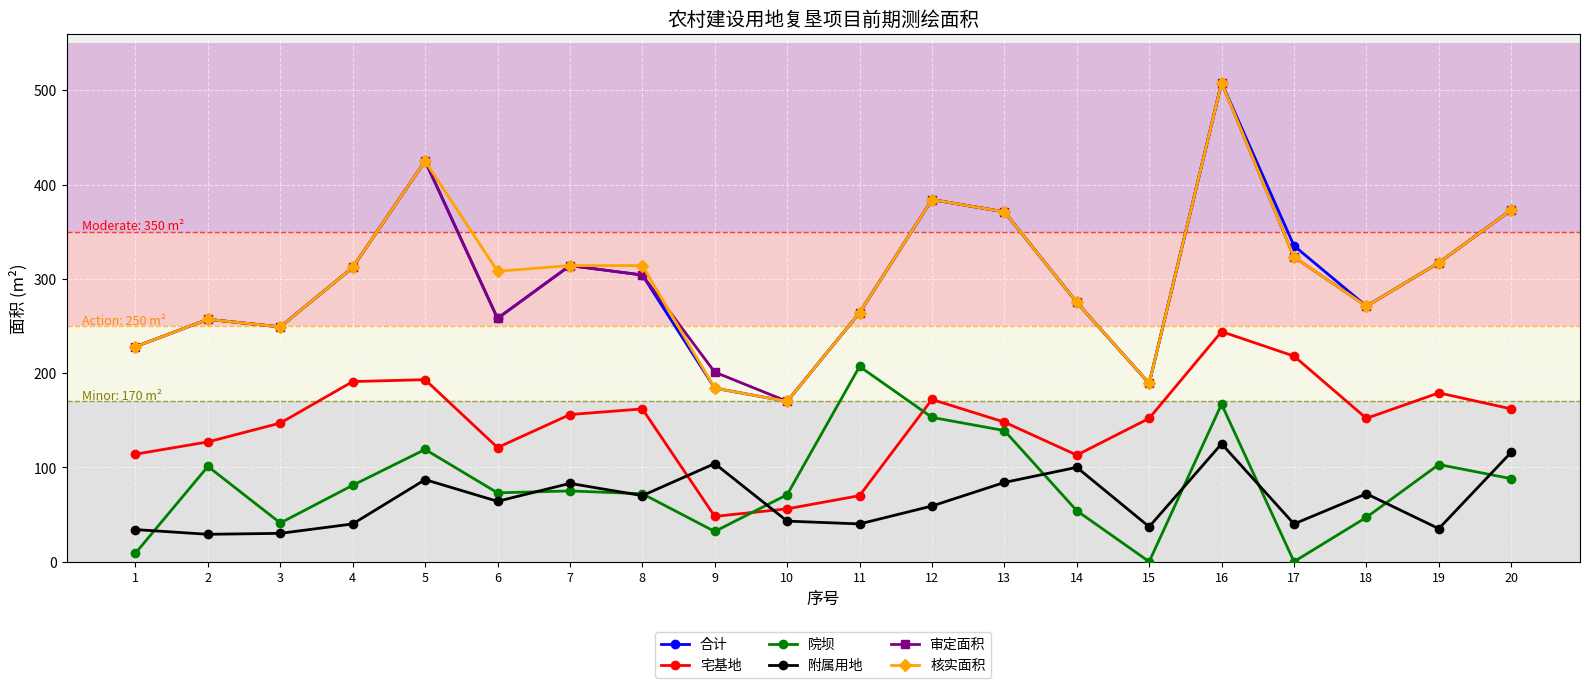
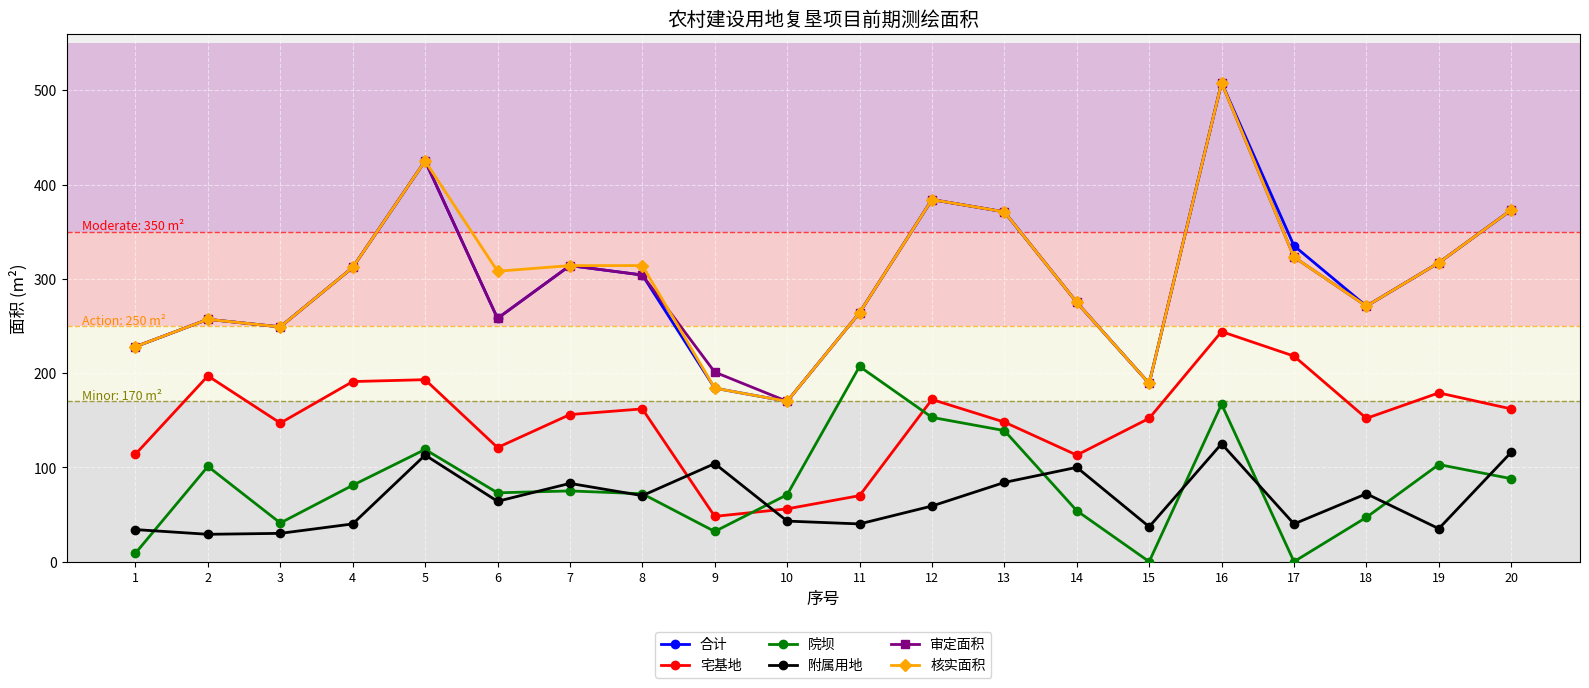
宅基地, 2: 130 -> 200
附属用地, 5: 90 -> 110
